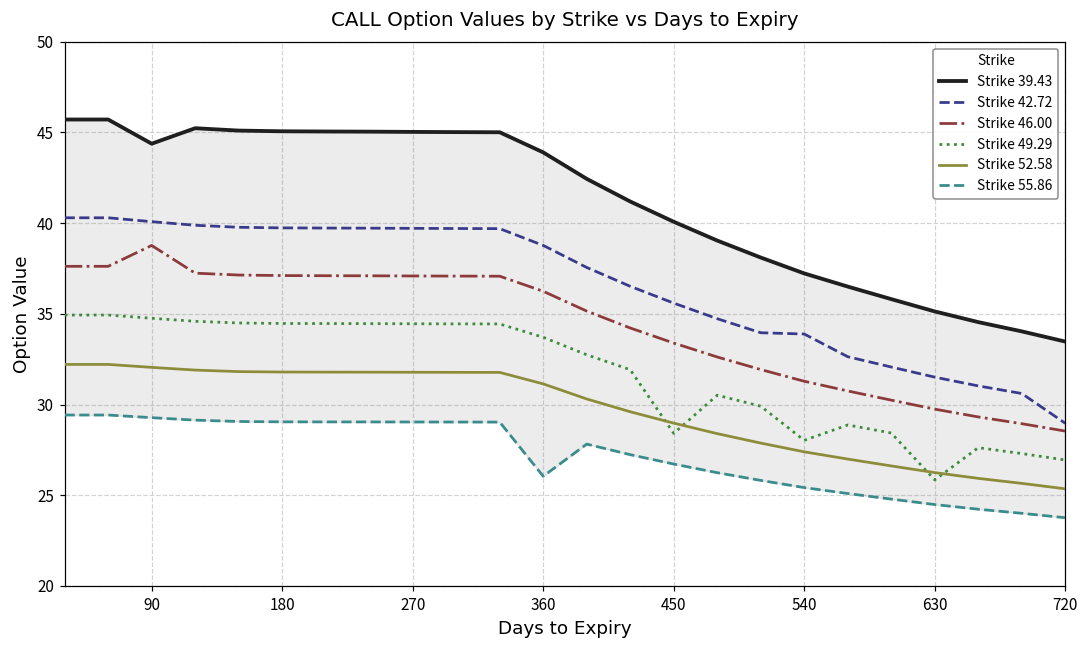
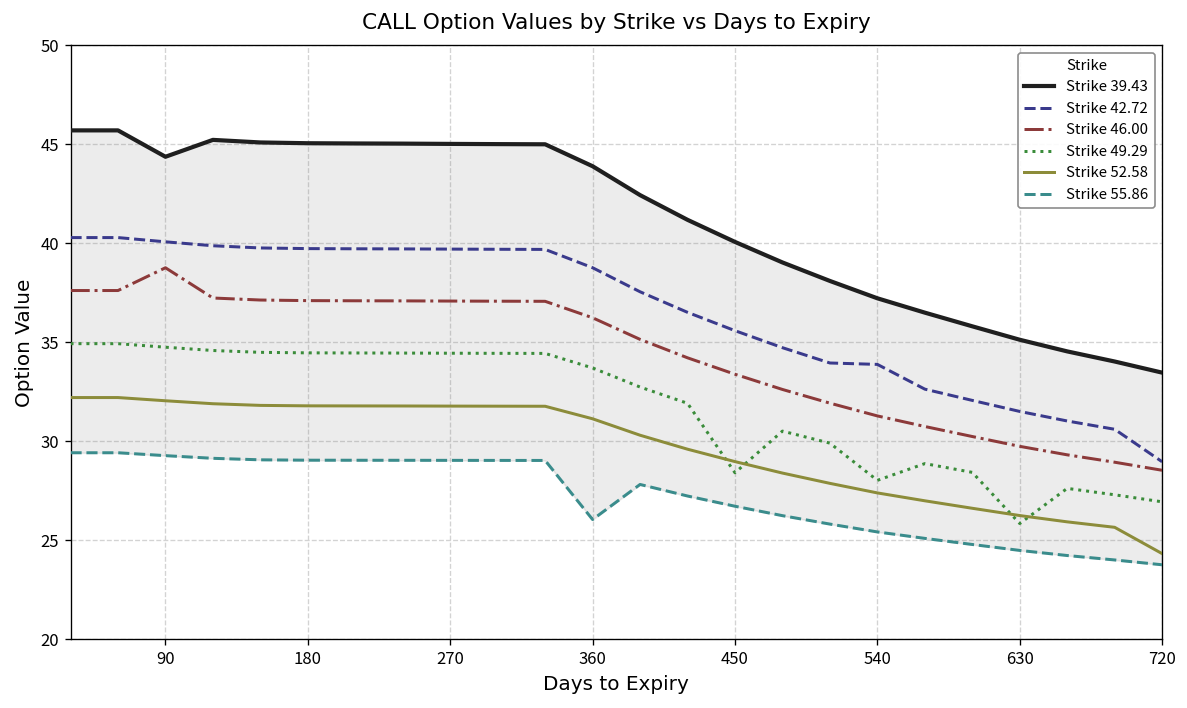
Strike 52.58, 720: 25.4 -> 24.3
